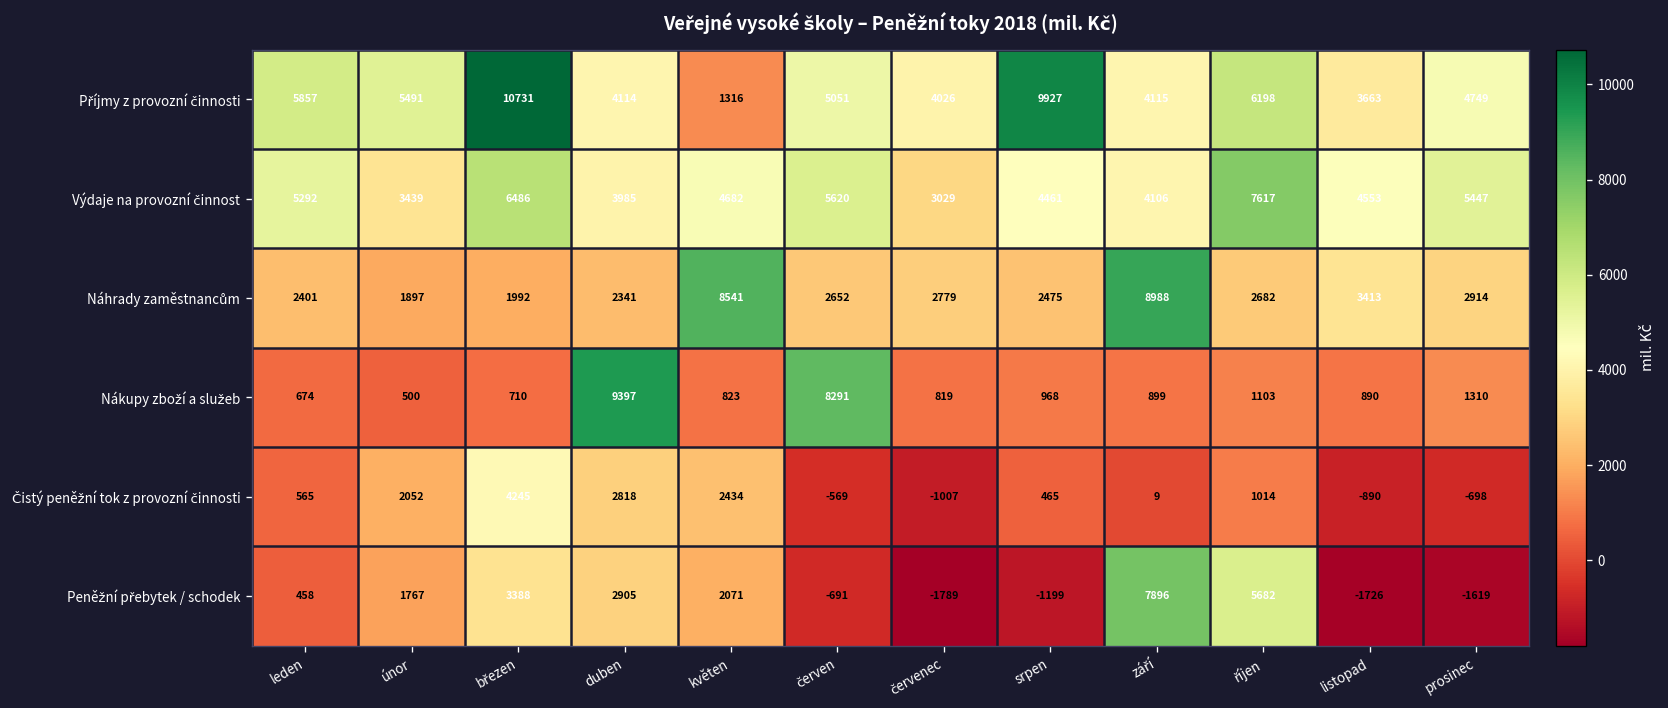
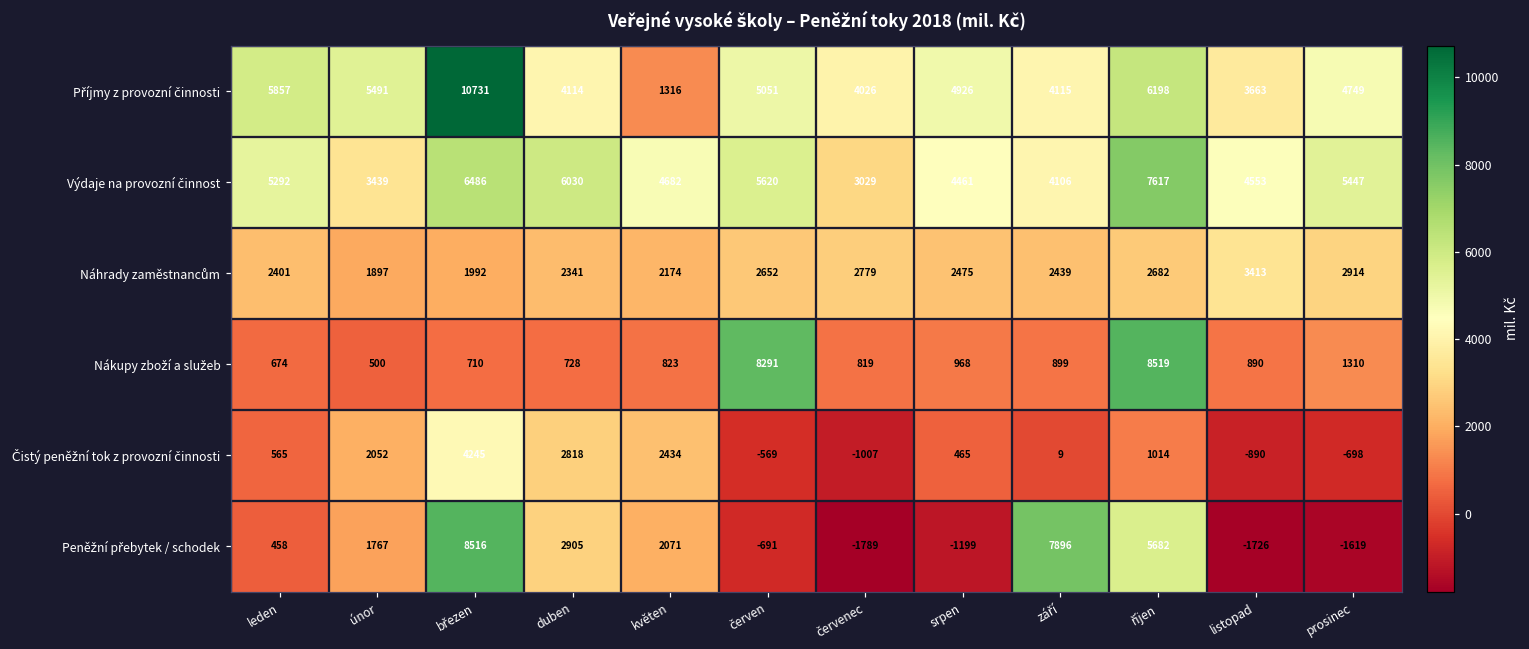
Příjmy z provozní činnosti, srpen: 9927 -> 4926
Výdaje na provozní činnost, duben: 3985 -> 6030
Náhrady zaměstnancům, květen: 8541 -> 2174
Náhrady zaměstnancům, září: 8988 -> 2439
Nákupy zboží a služeb, duben: 9397 -> 728
Nákupy zboží a služeb, říjen: 1103 -> 8519
Peněžní přebytek / schodek, březen: 3388 -> 8516
